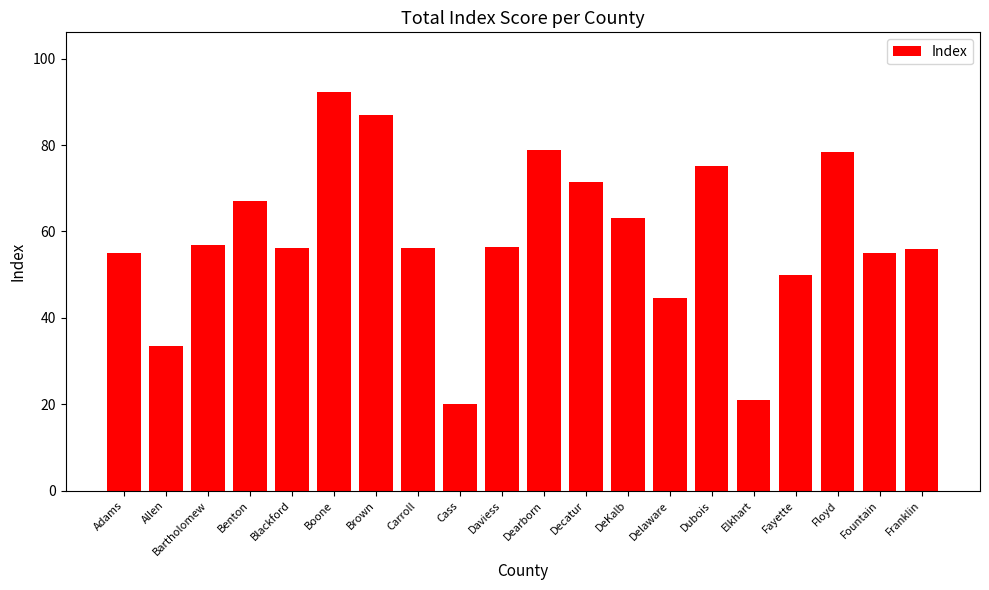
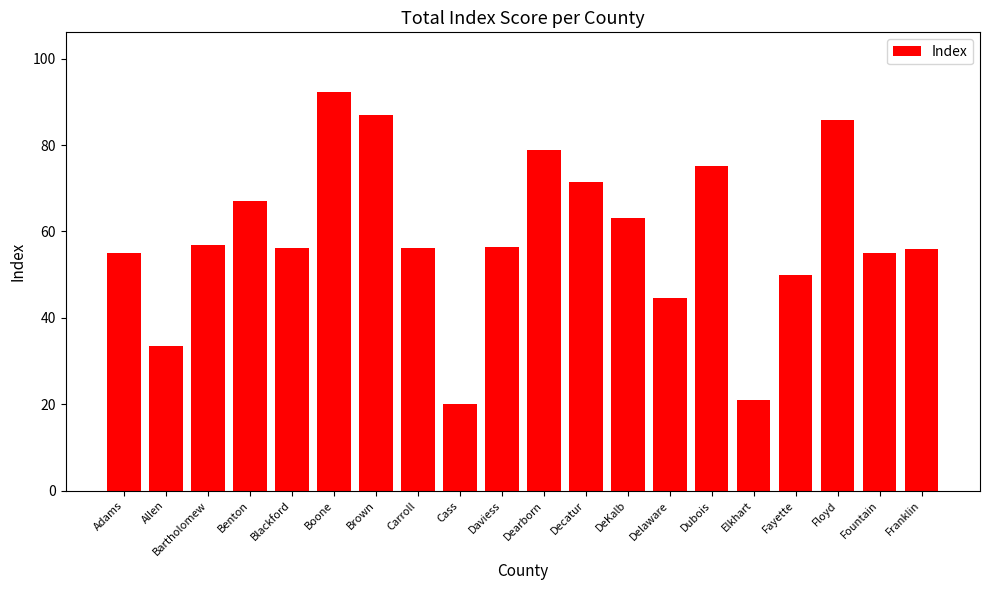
Floyd: 79 -> 86
